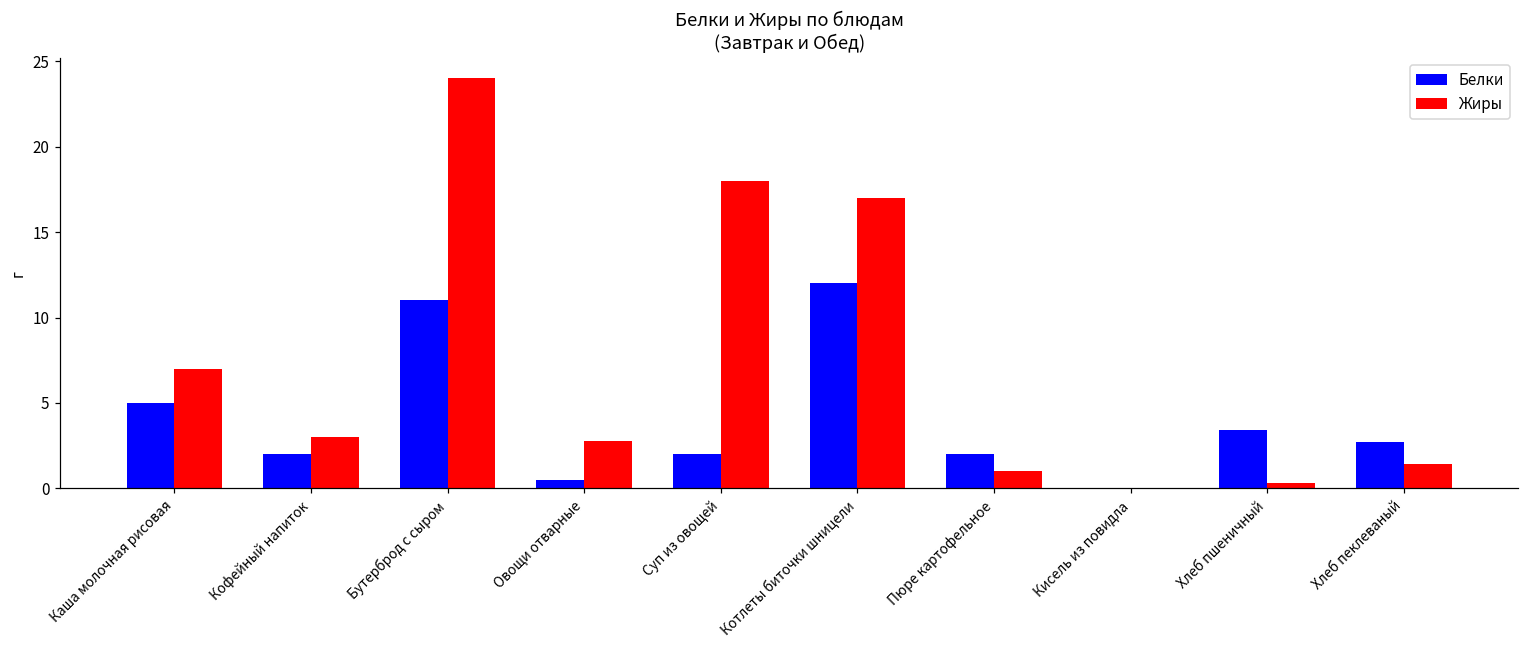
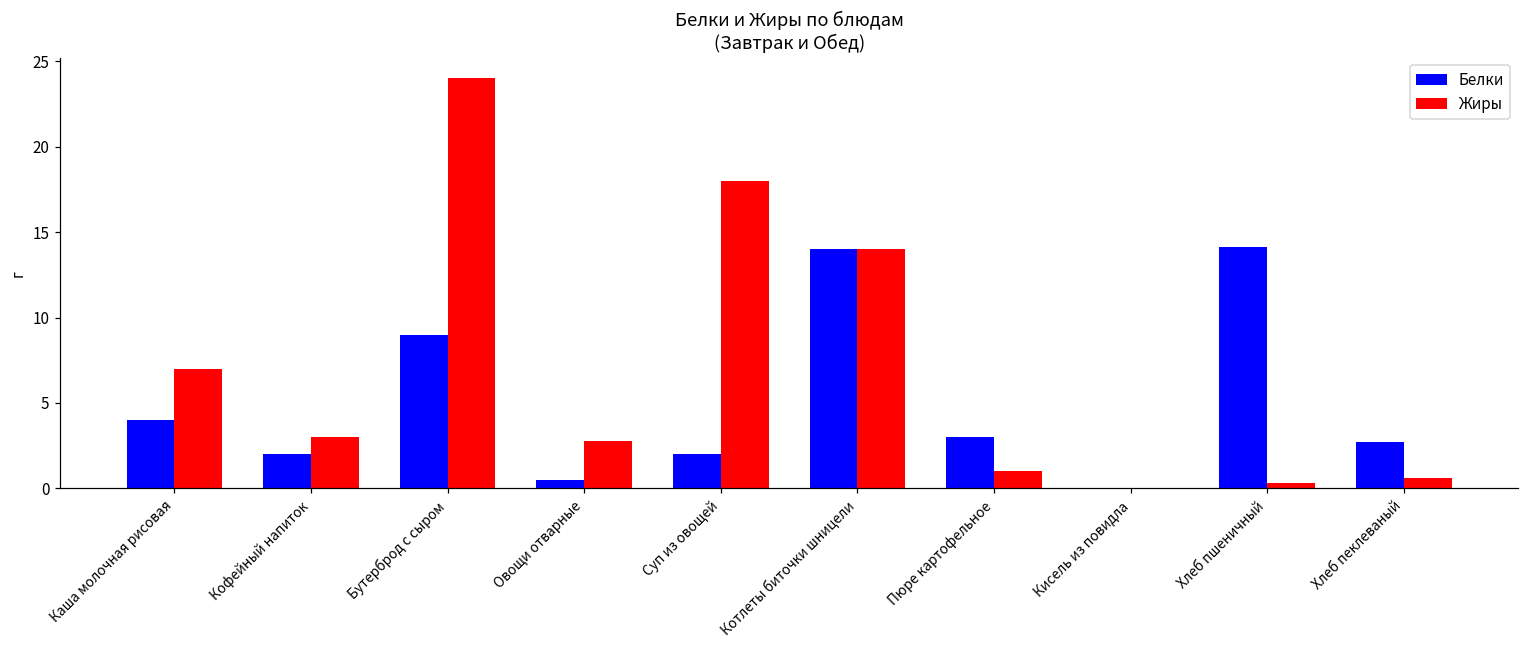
Белки, Каша молочная рисовая: 5 -> 4
Белки, Бутерброд с сыром: 11 -> 9
Белки, Котлеты биточки шницели: 12 -> 14
Жиры, Котлеты биточки шницели: 17 -> 14
Белки, Пюре картофельное: 2 -> 3
Белки, Хлеб пшеничный: 3.4 -> 14.1
Жиры, Хлеб пеклеваный: 1.4 -> 0.6
